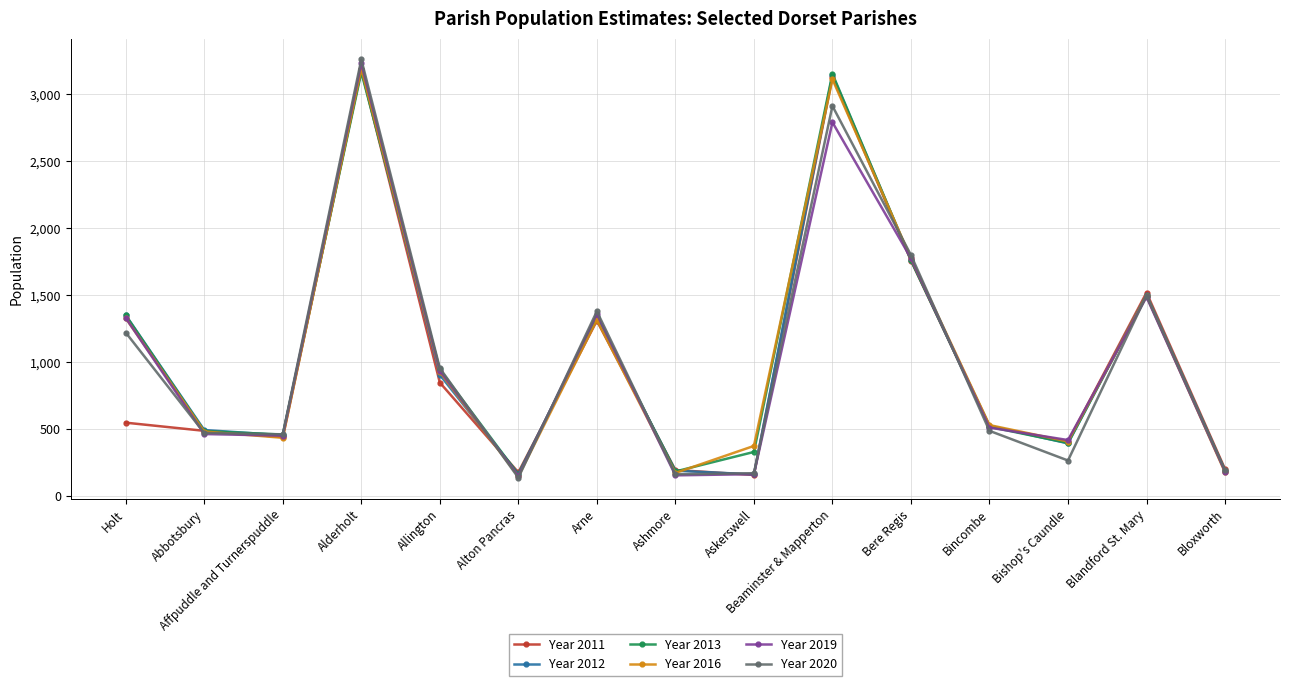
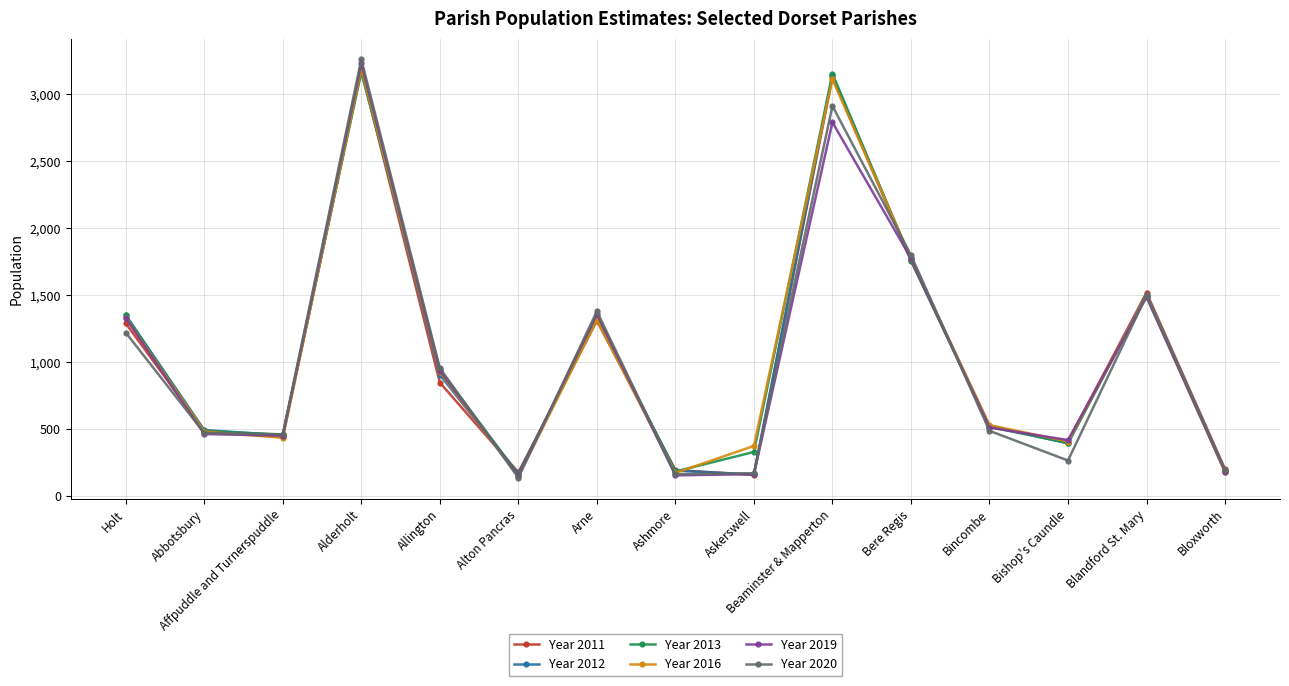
Year 2011, Holt: 550 -> 1,290
